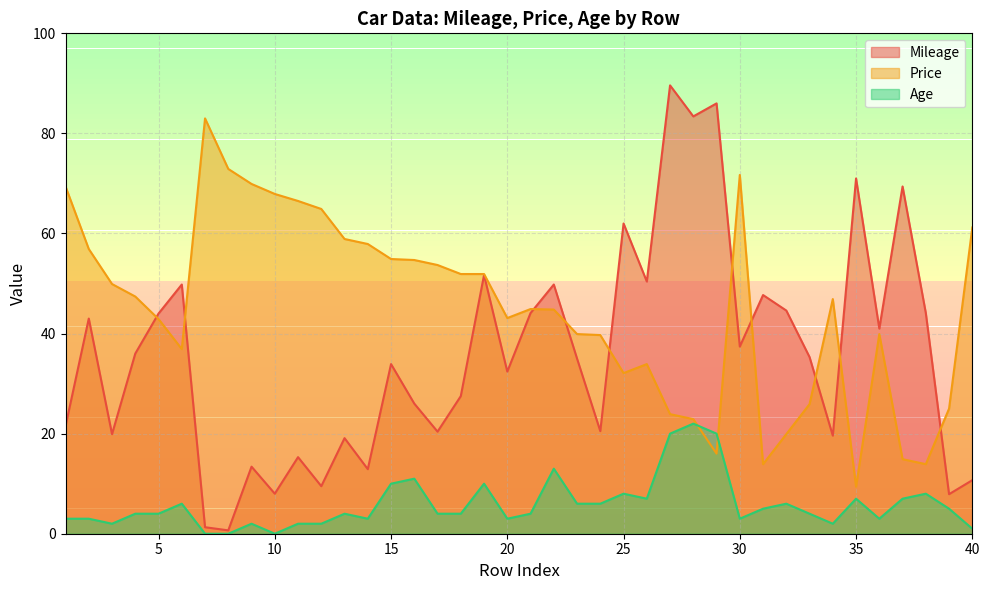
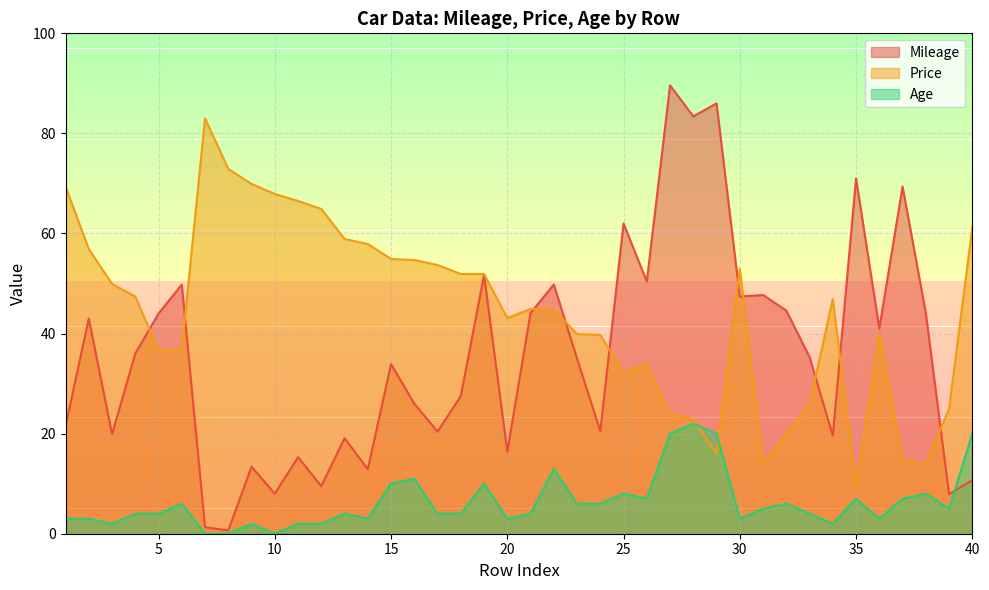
Price, 5: 43 -> 37
Mileage, 20: 32 -> 16
Mileage, 30: 37 -> 47
Price, 30: 72 -> 53
Age, 40: 1 -> 20
